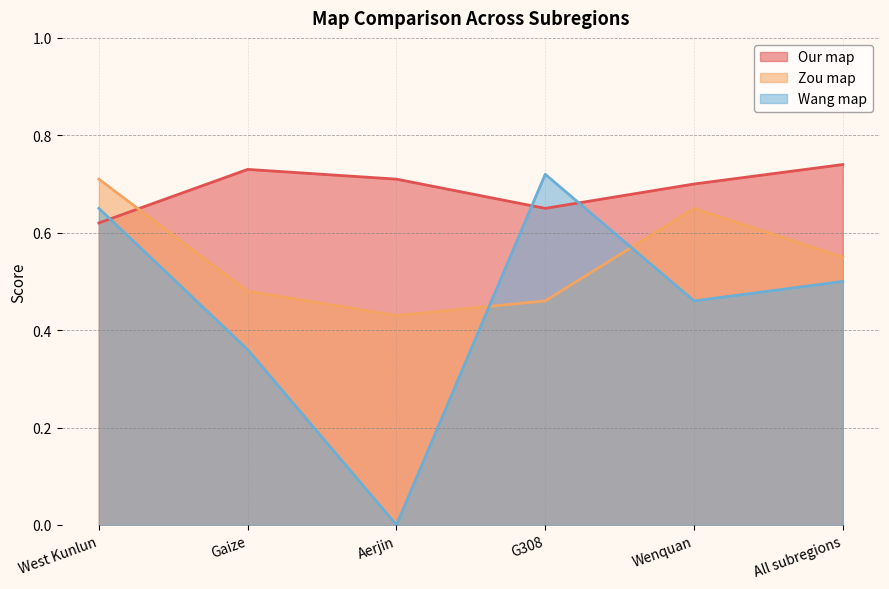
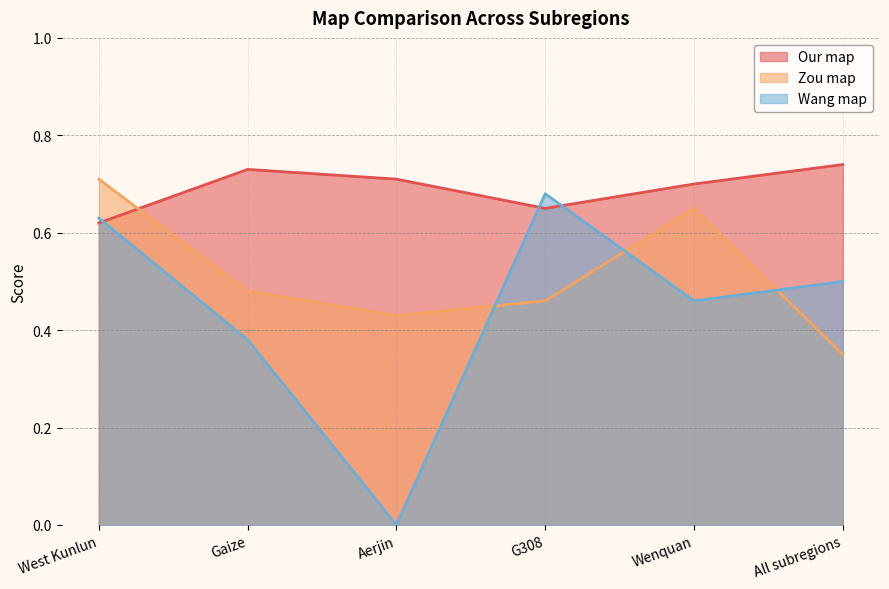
Wang map, West Kunlun: 0.65 -> 0.63
Wang map, Gaize: 0.36 -> 0.38
Wang map, G308: 0.72 -> 0.68
Zou map, All subregions: 0.55 -> 0.35
